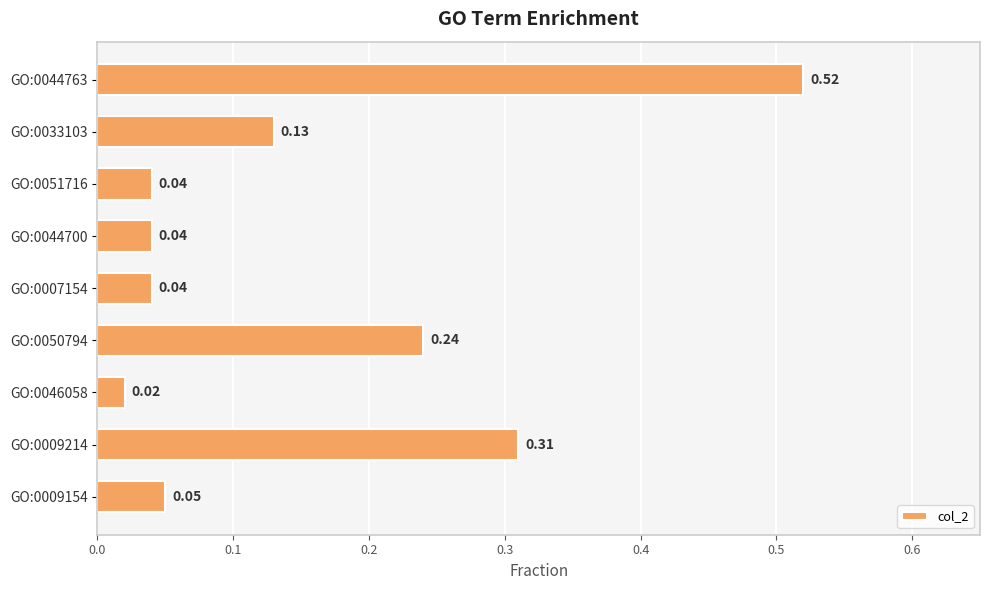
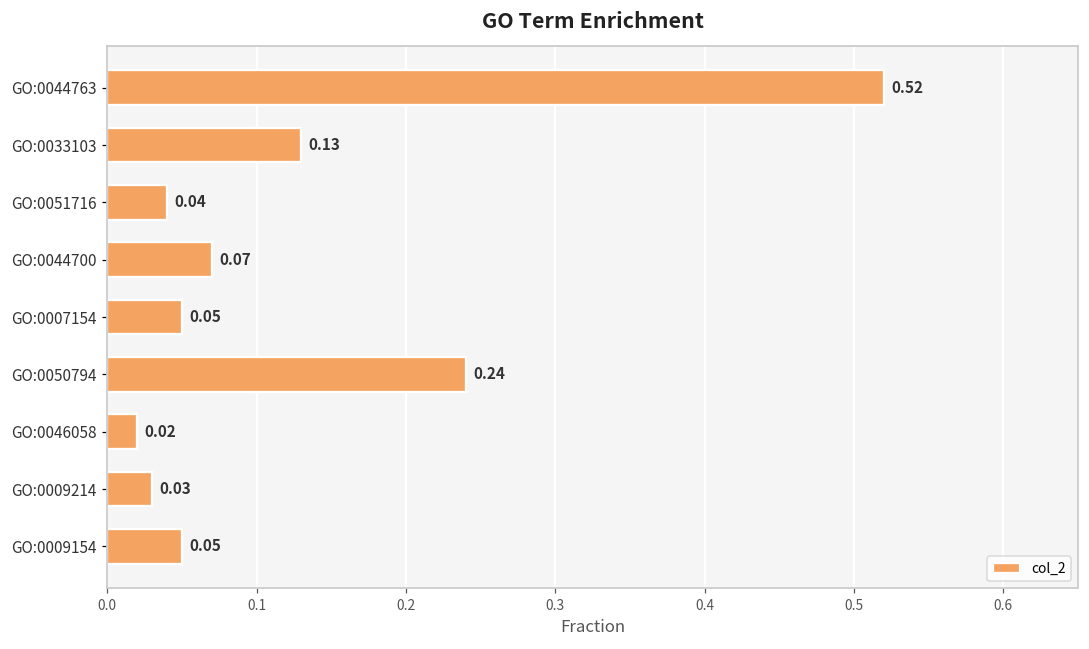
GO:0044700: 0.04 -> 0.07
GO:0007154: 0.04 -> 0.05
GO:0009214: 0.31 -> 0.03
